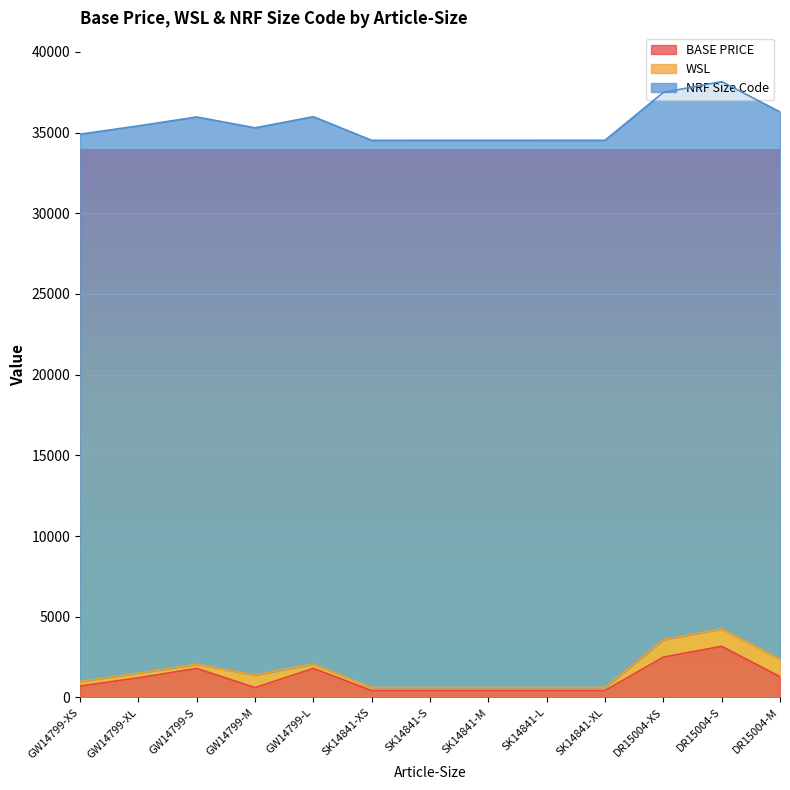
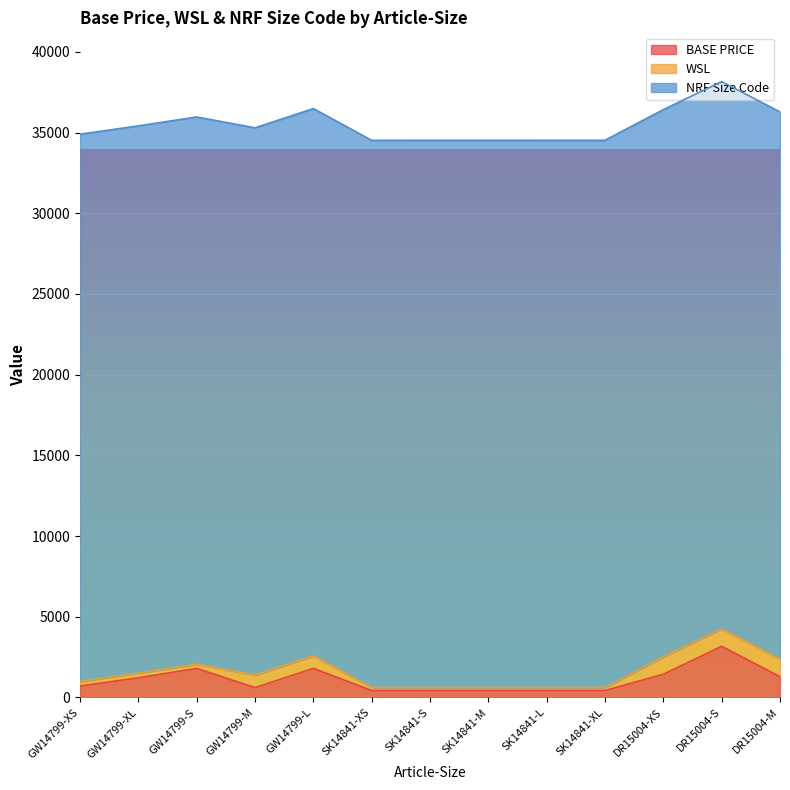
WSL, GW14799-L: 300 -> 800
BASE PRICE, DR15004-XS: 2500 -> 1400
